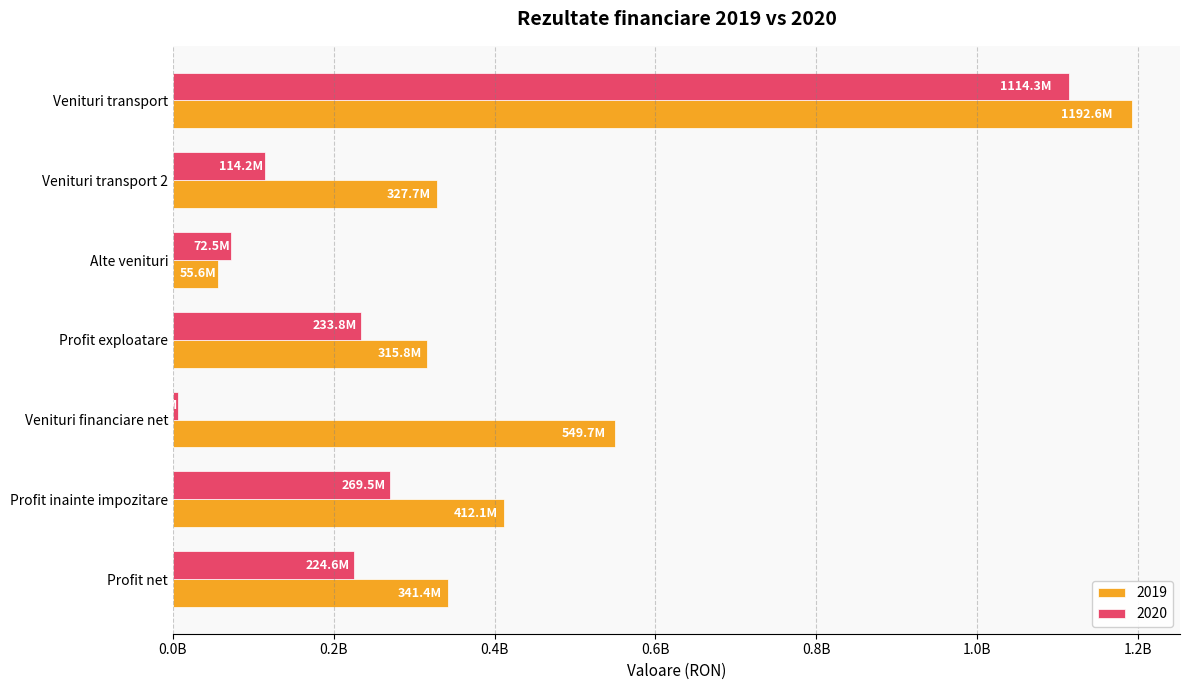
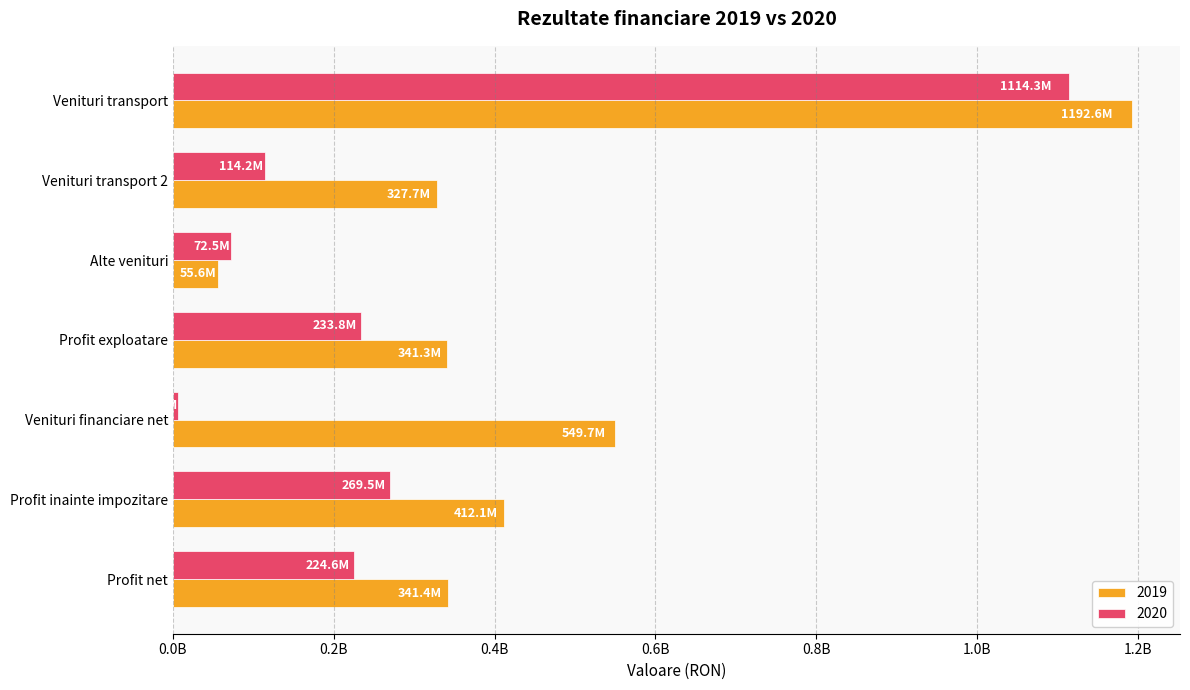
2019, Profit exploatare: 315.8M -> 341.3M
